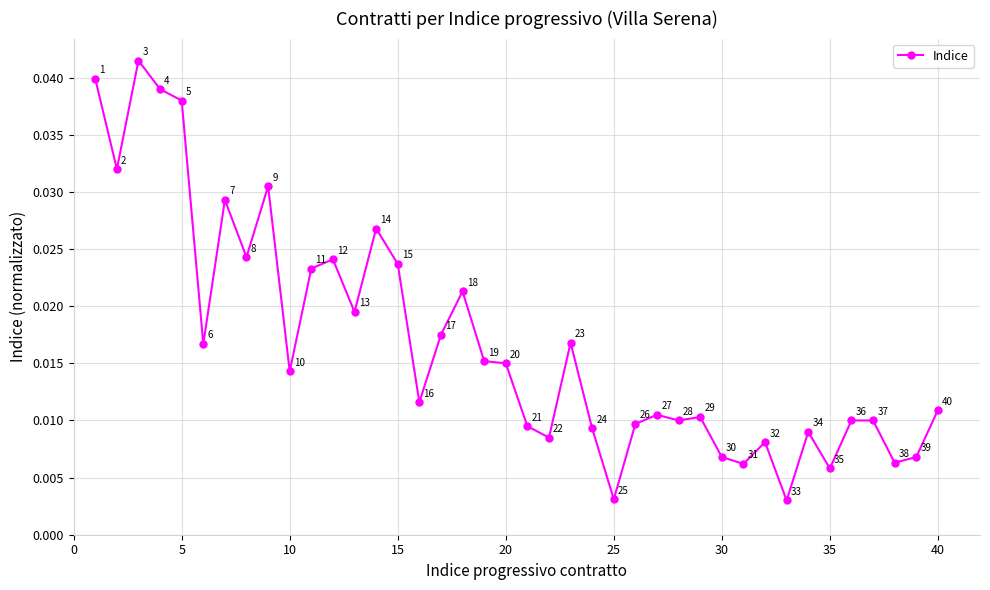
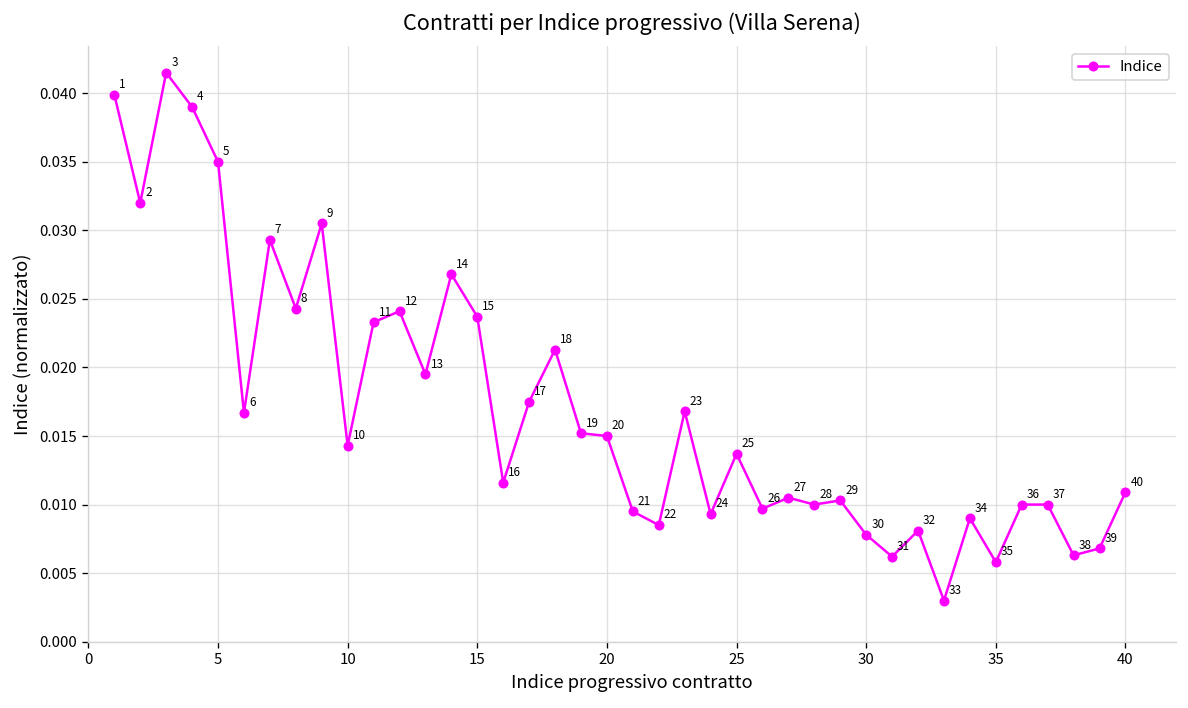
5: 0.038 -> 0.035
25: 0.0031 -> 0.0137
30: 0.0068 -> 0.0078
